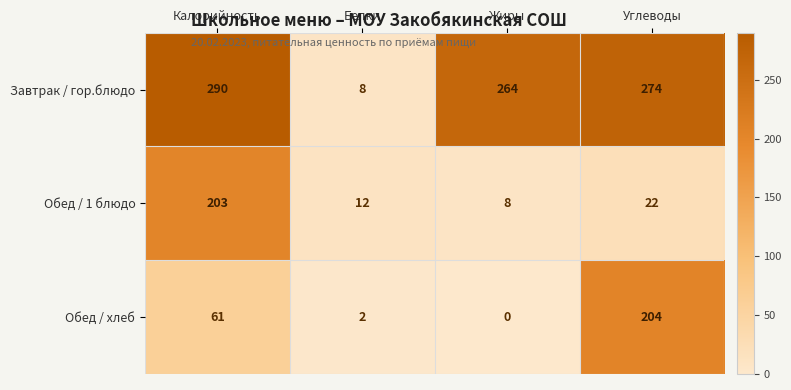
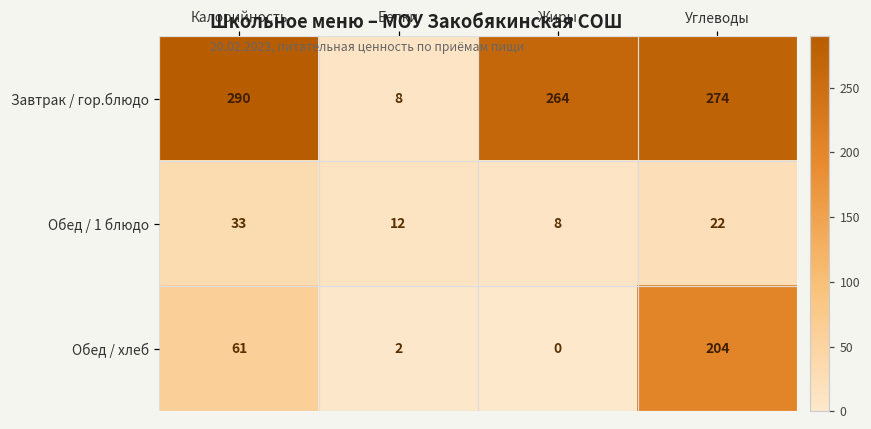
Обед / 1 блюдо, Калорийность: 203 -> 33
